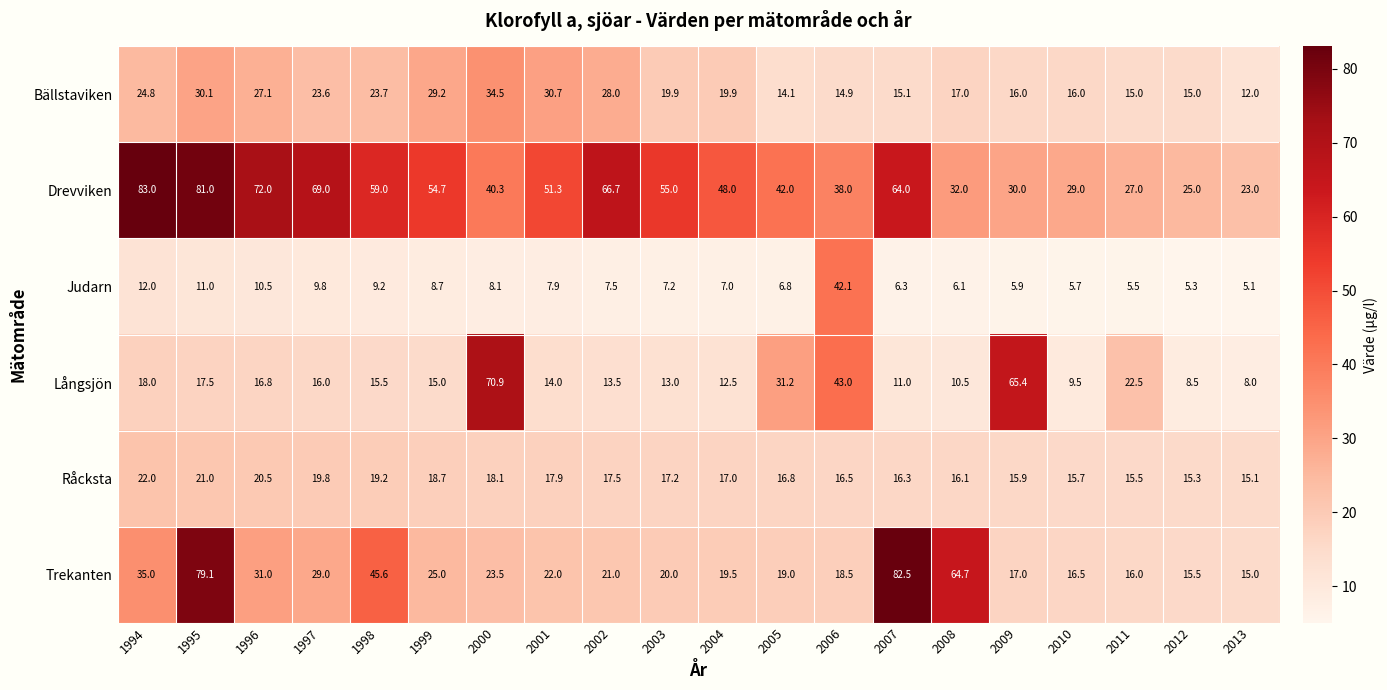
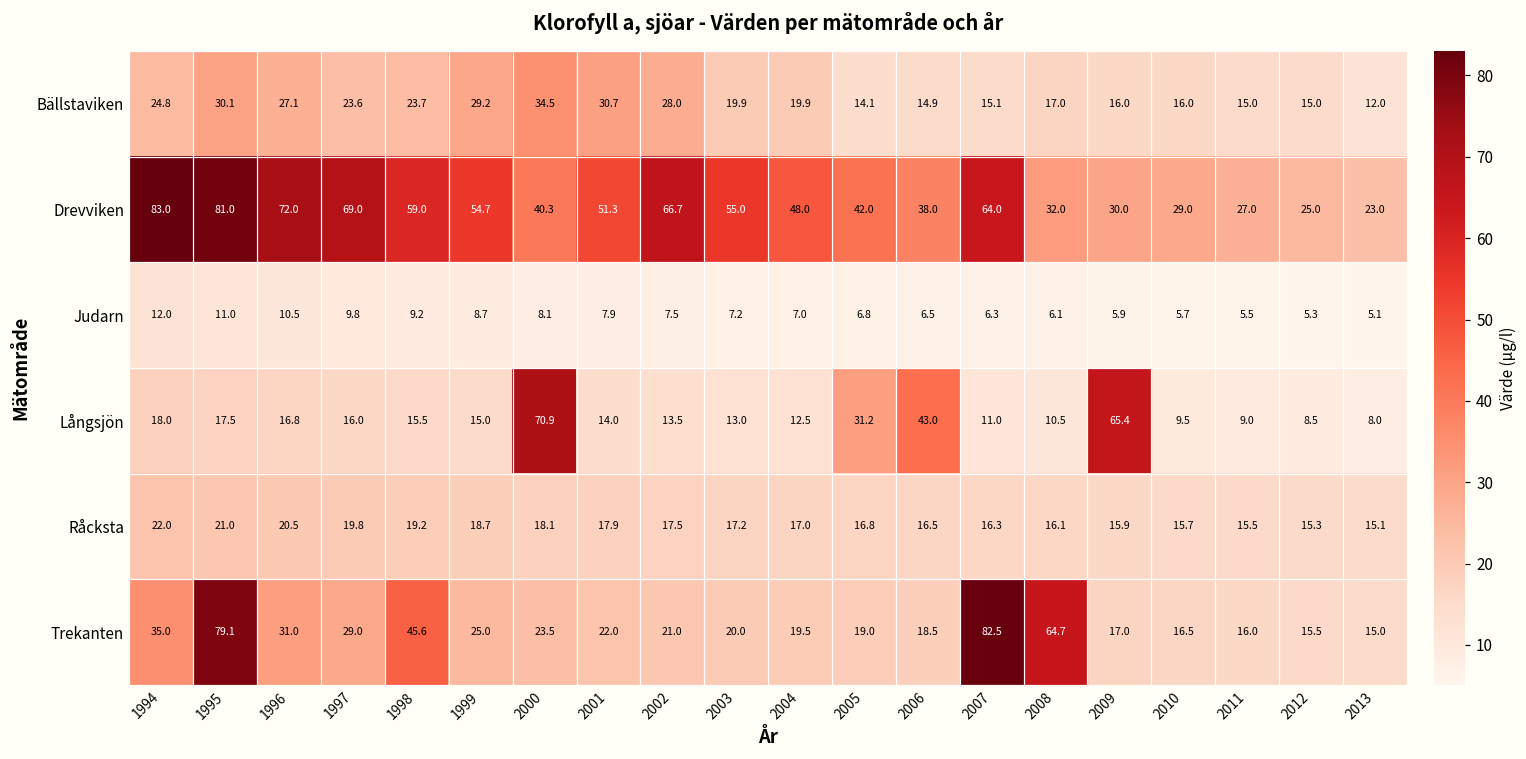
Judarn, 2006: 42.1 -> 6.5
Långsjön, 2011: 22.5 -> 9.0
